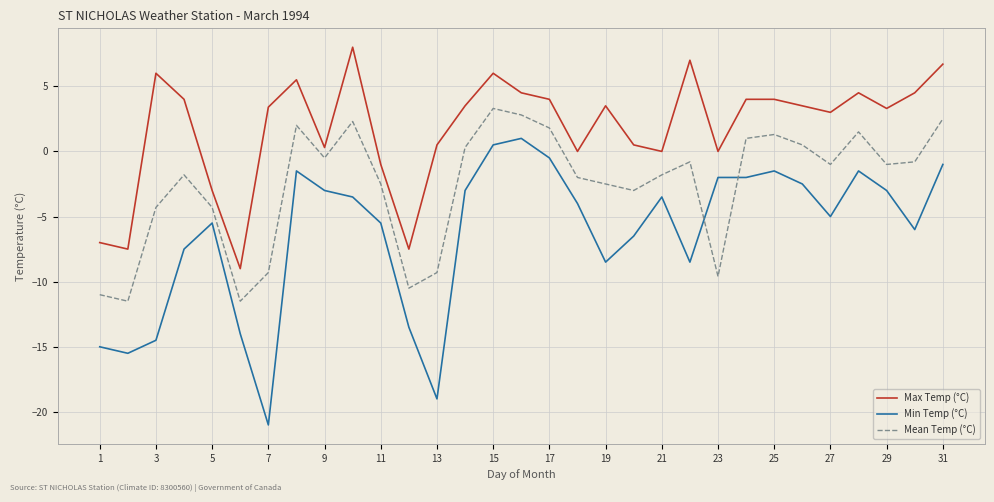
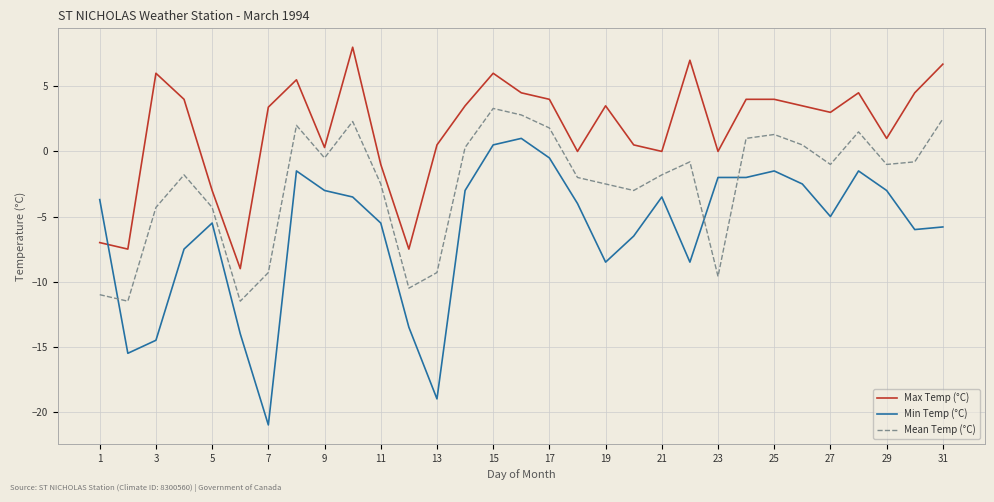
Min Temp (°C), 1: -15.0 -> -3.7
Max Temp (°C), 29: 3.3 -> 1.0
Min Temp (°C), 31: -1.0 -> -5.8
